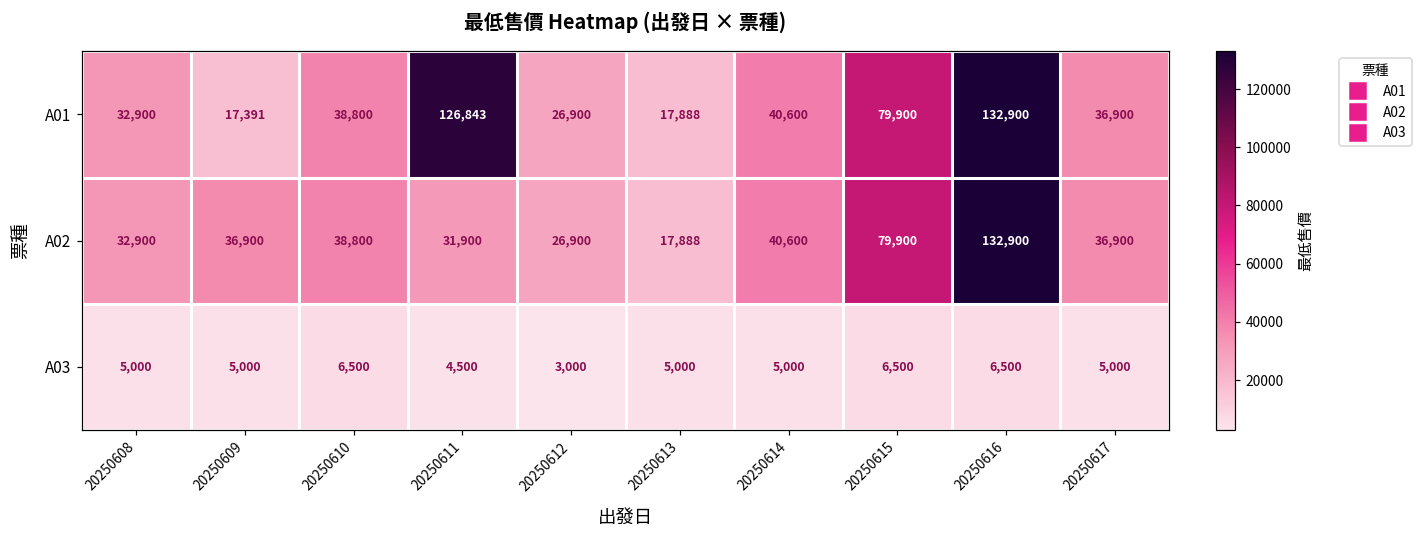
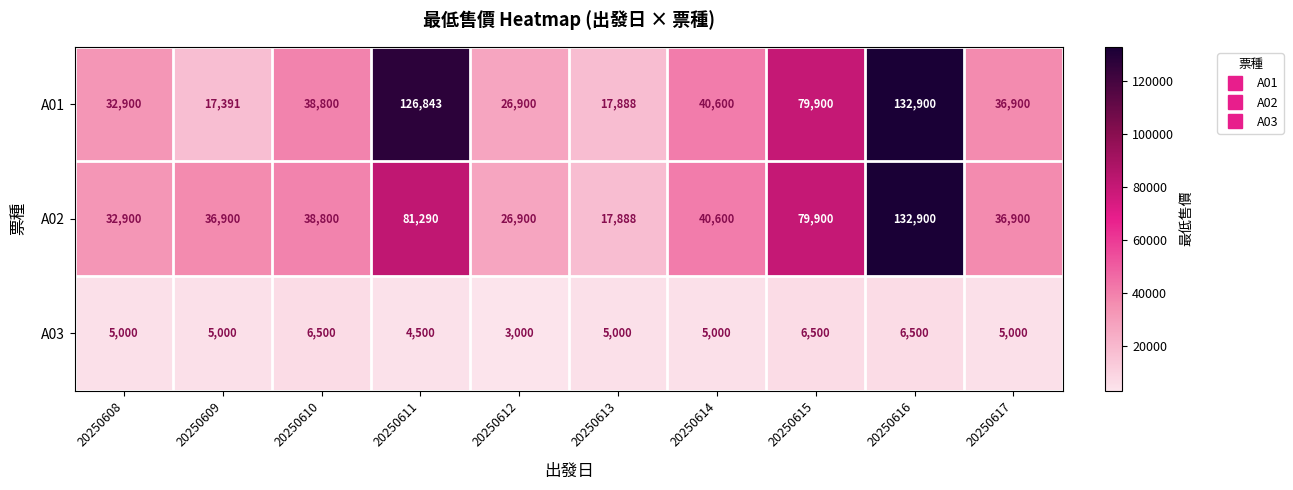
A02, 20250611: 31,900 -> 81,290
